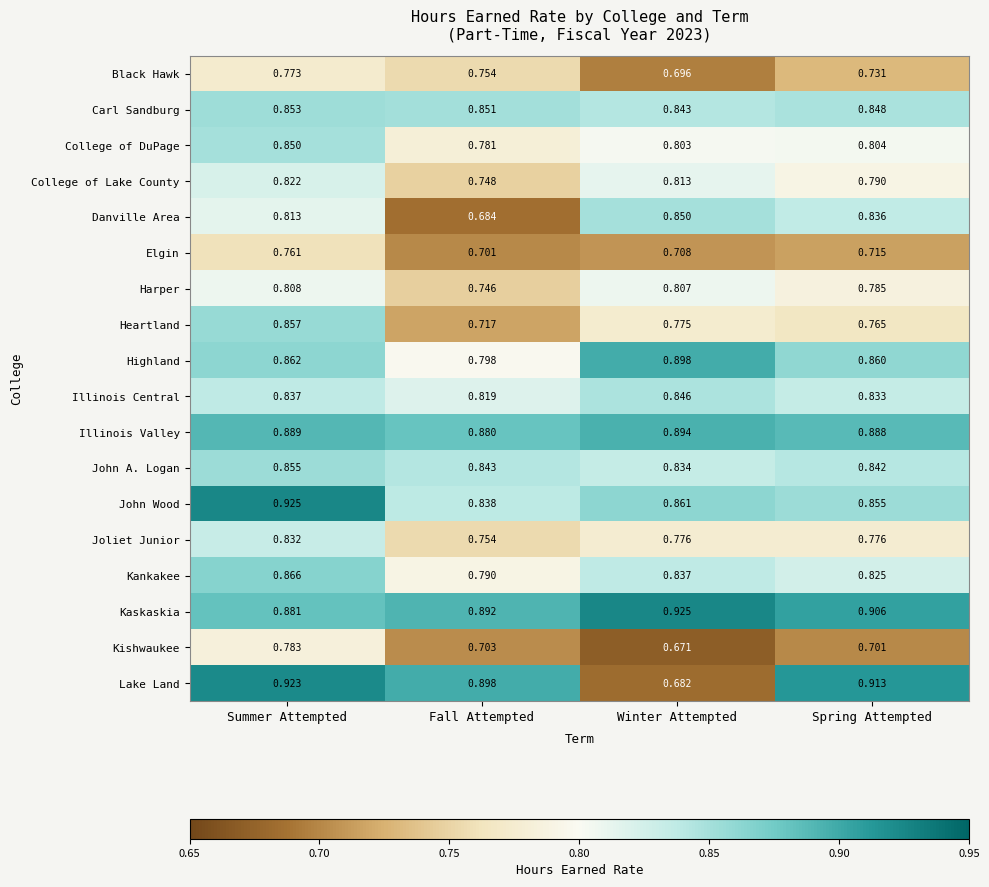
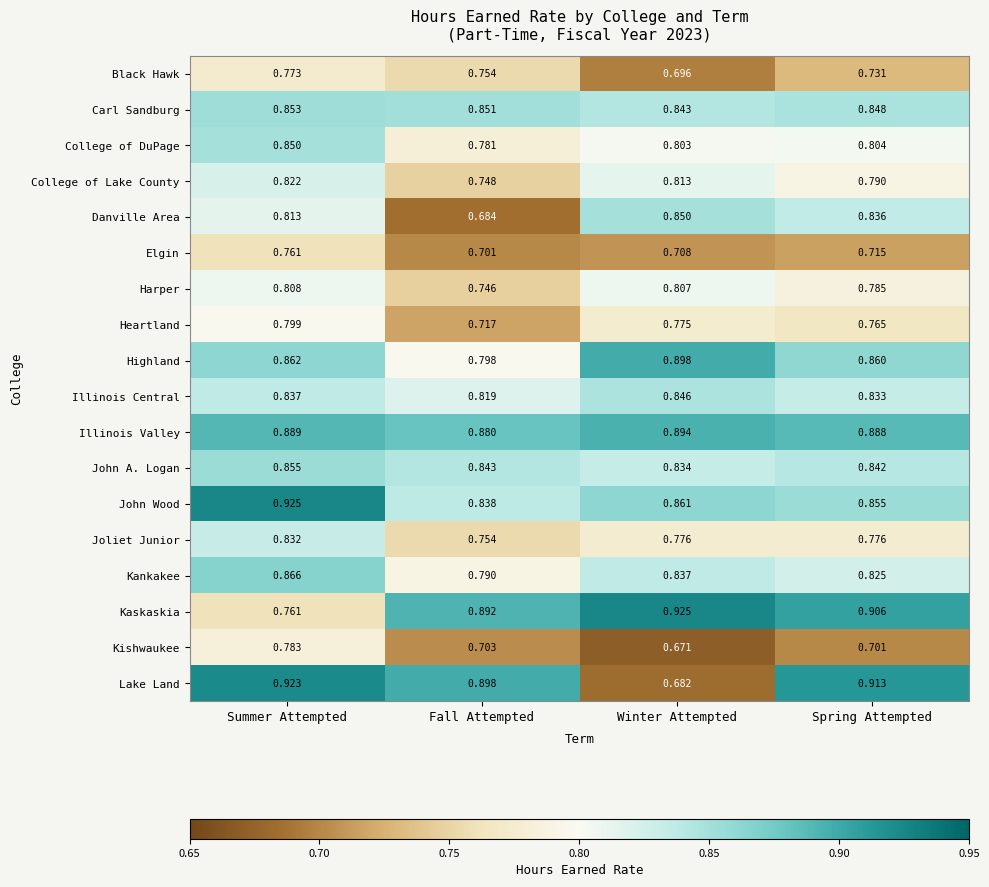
Heartland, Summer Attempted: 0.857 -> 0.799
Kaskaskia, Summer Attempted: 0.881 -> 0.761
